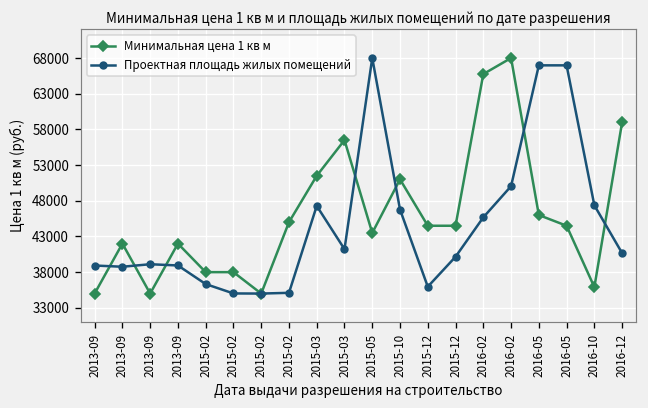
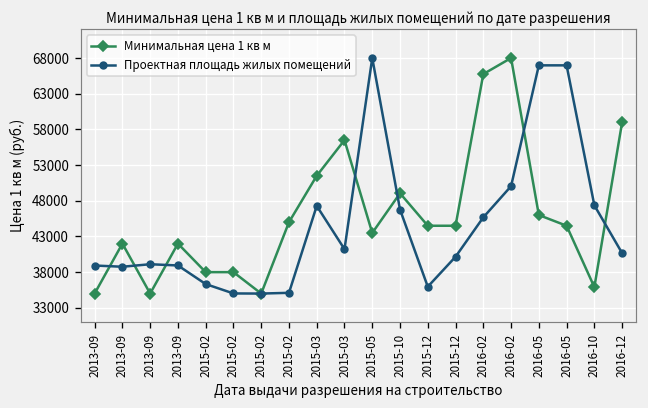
Минимальная цена 1 кв м, 2015-10: 51000 -> 49000
